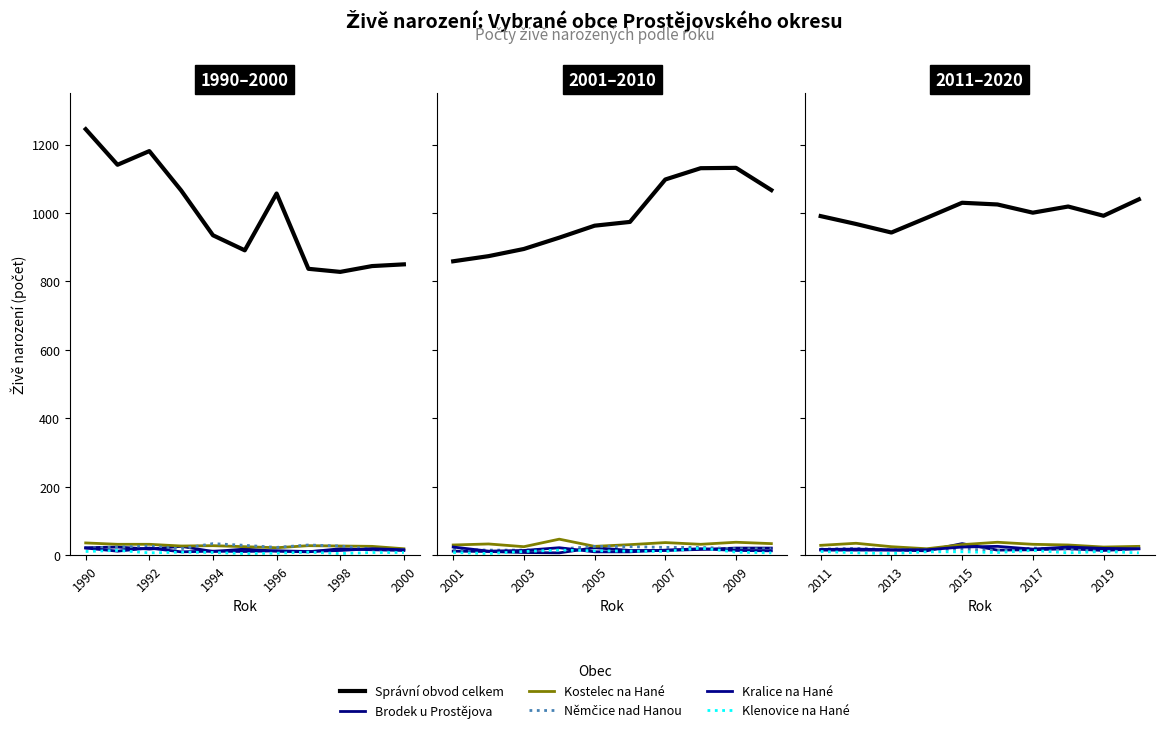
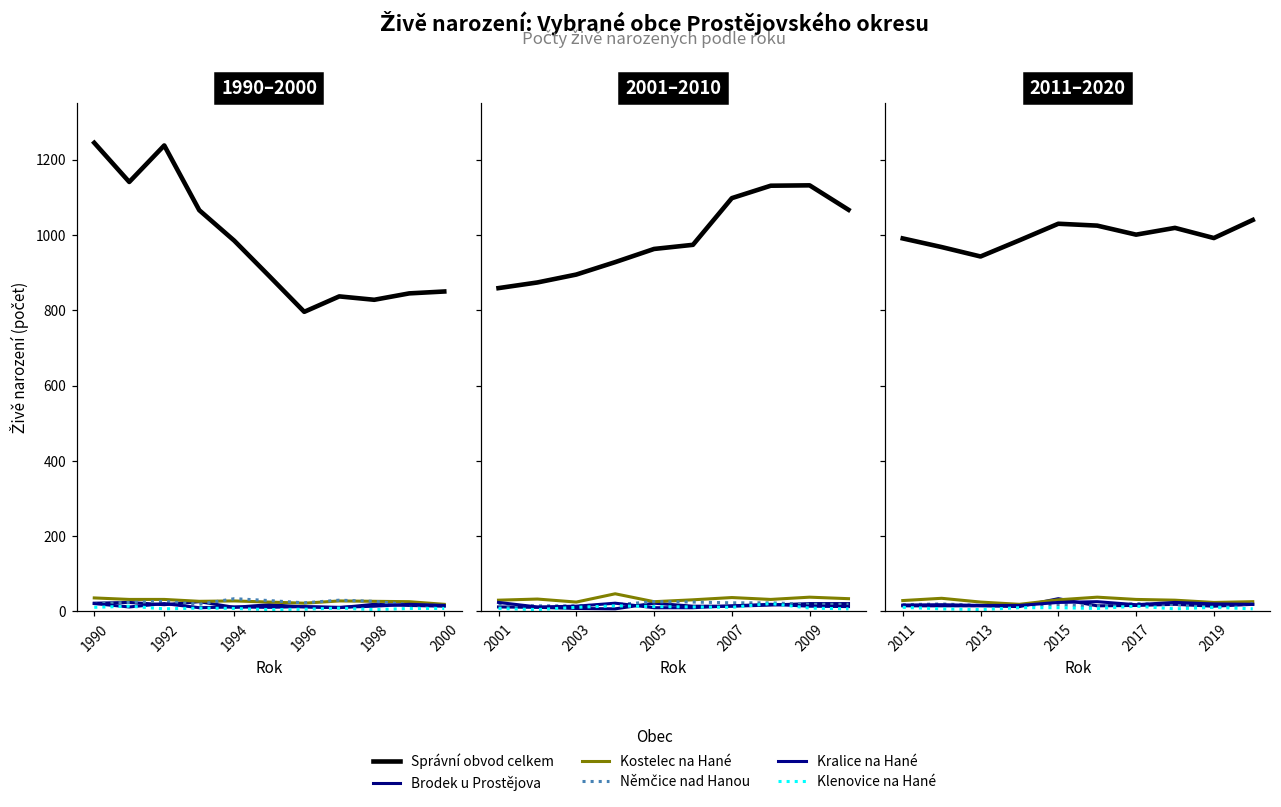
1990–2000, Správní obvod celkem, 1992: 1180 -> 1240
1990–2000, Správní obvod celkem, 1994: 940 -> 990
1990–2000, Správní obvod celkem, 1996: 1060 -> 800
